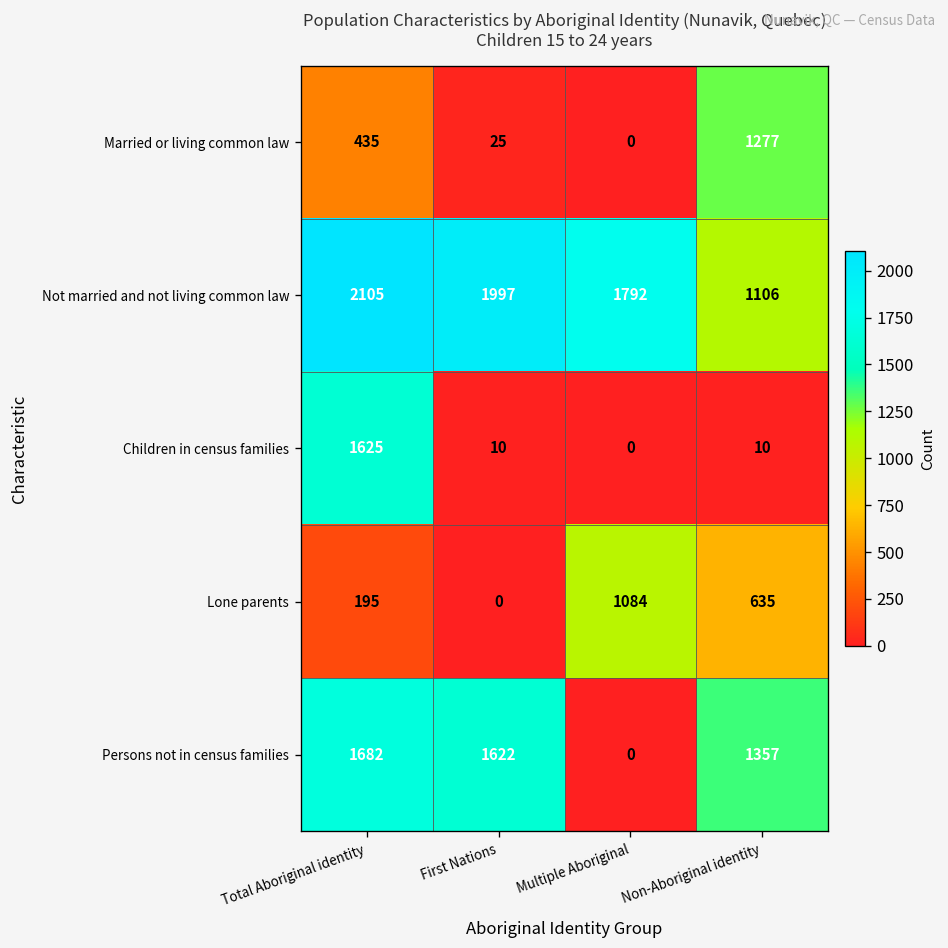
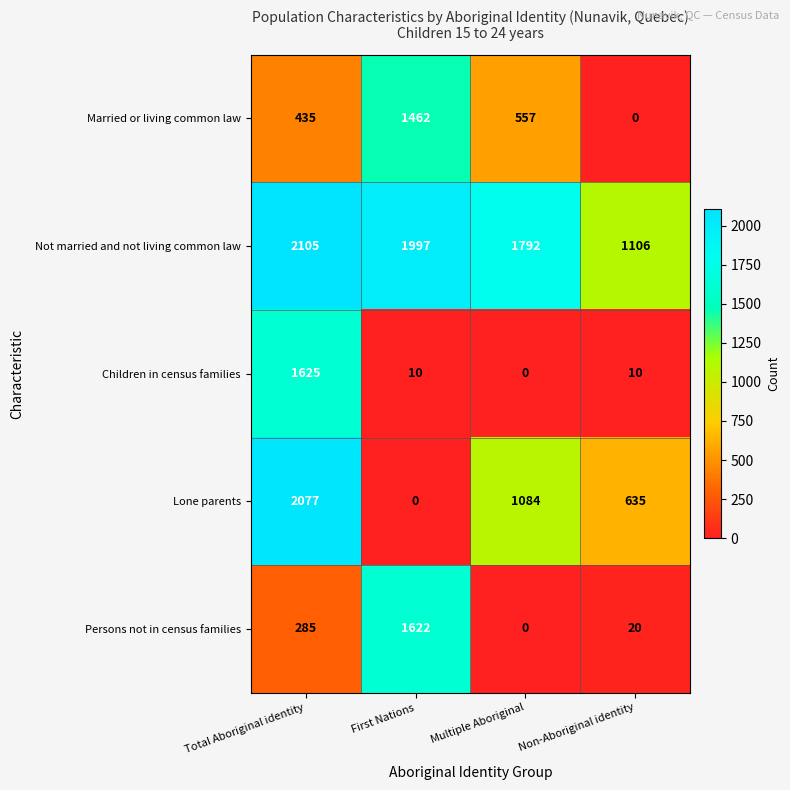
Married or living common law, First Nations: 25 -> 1462
Married or living common law, Multiple Aboriginal: 0 -> 557
Married or living common law, Non-Aboriginal identity: 1277 -> 0
Lone parents, Total Aboriginal identity: 195 -> 2077
Persons not in census families, Total Aboriginal identity: 1682 -> 285
Persons not in census families, Non-Aboriginal identity: 1357 -> 20
